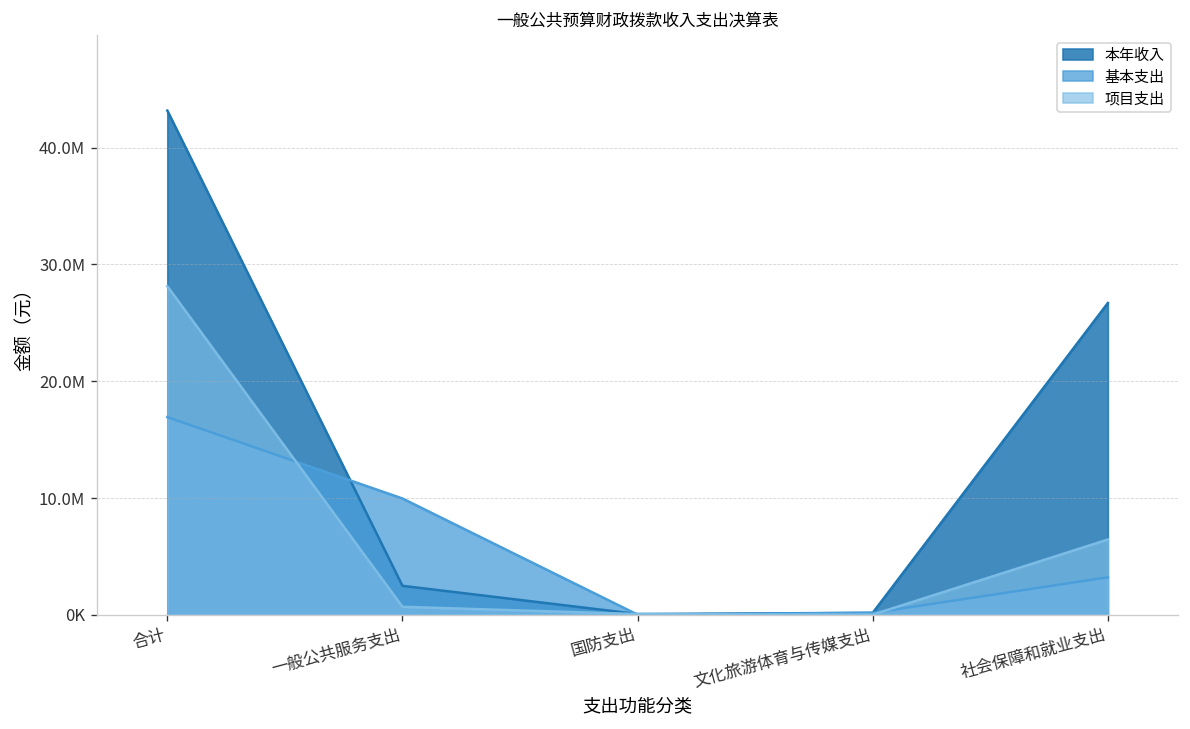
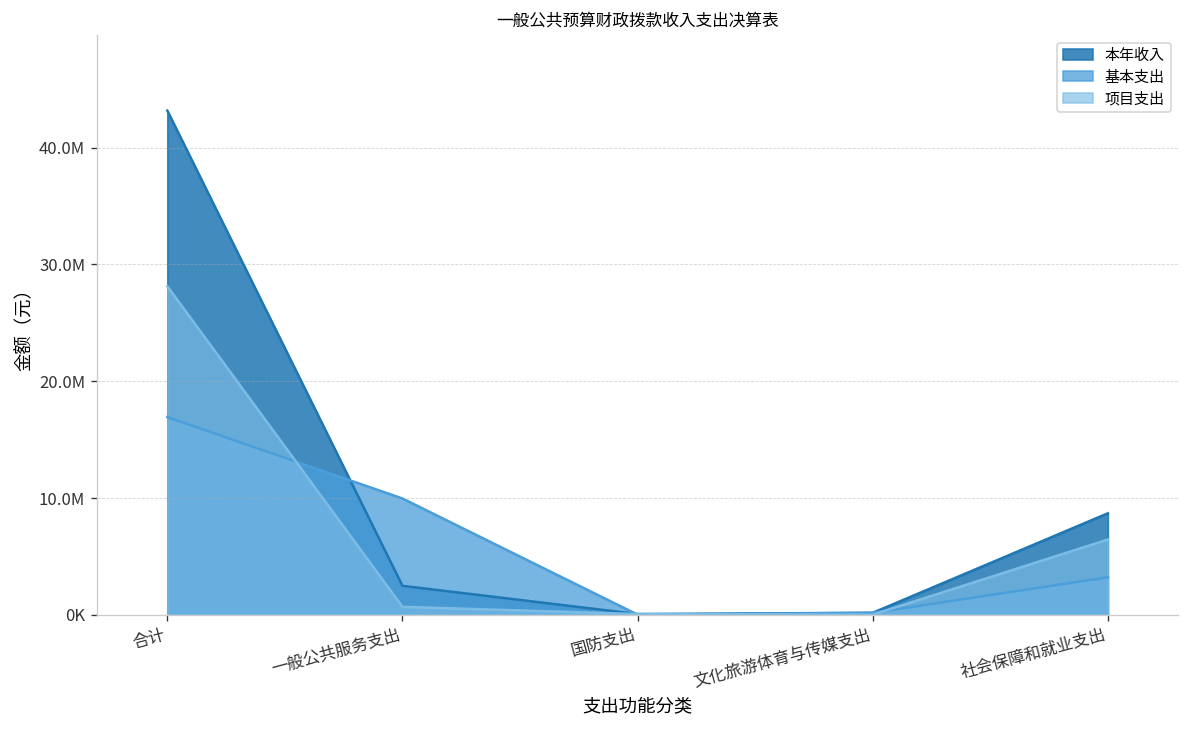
本年收入, 社会保障和就业支出: 27000000 -> 9000000
